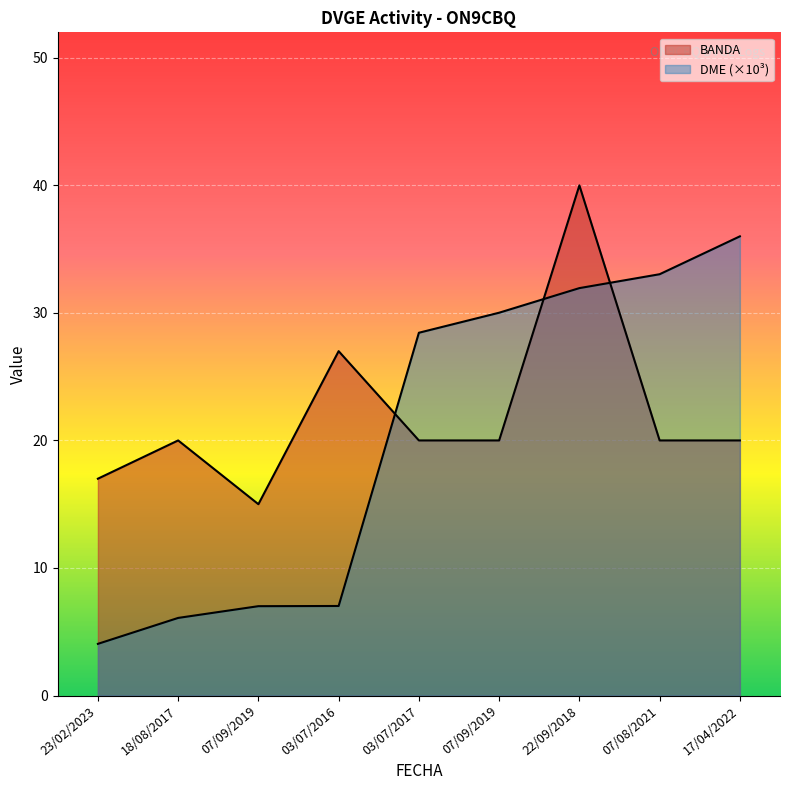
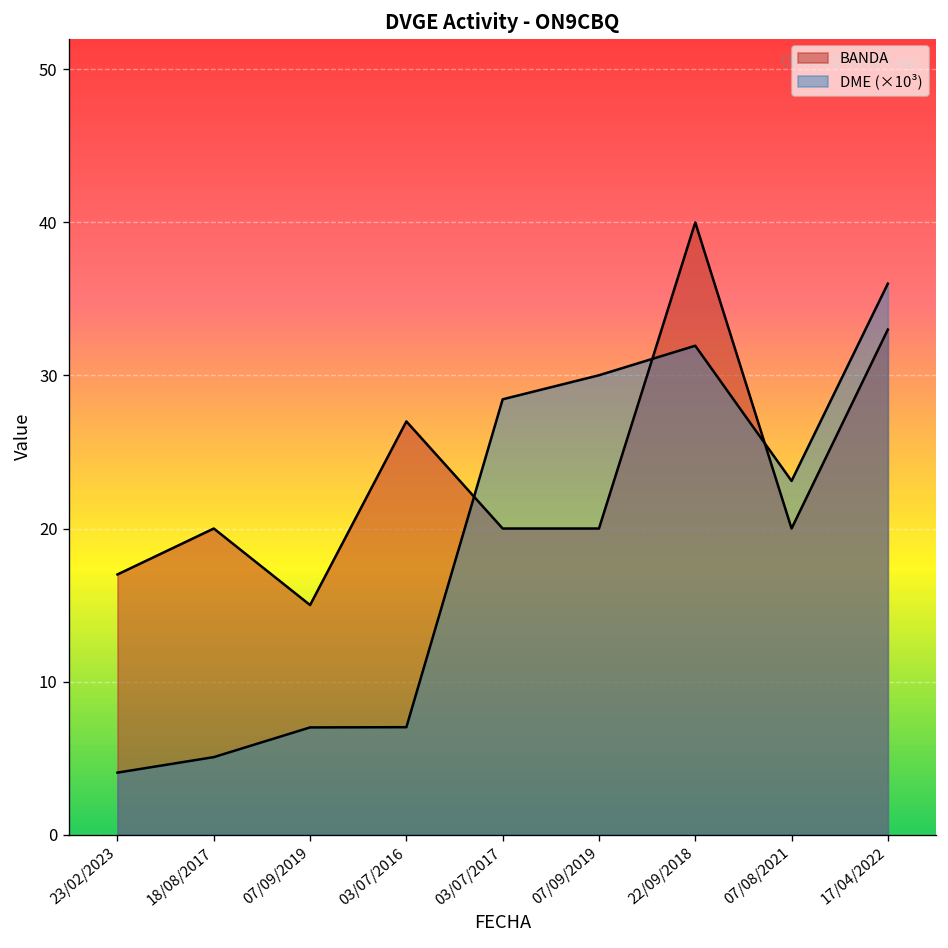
DME (×10³), 18/08/2017: 6.1 -> 5.1
DME (×10³), 07/08/2021: 33.0 -> 23.1
BANDA, 17/04/2022: 20 -> 33
